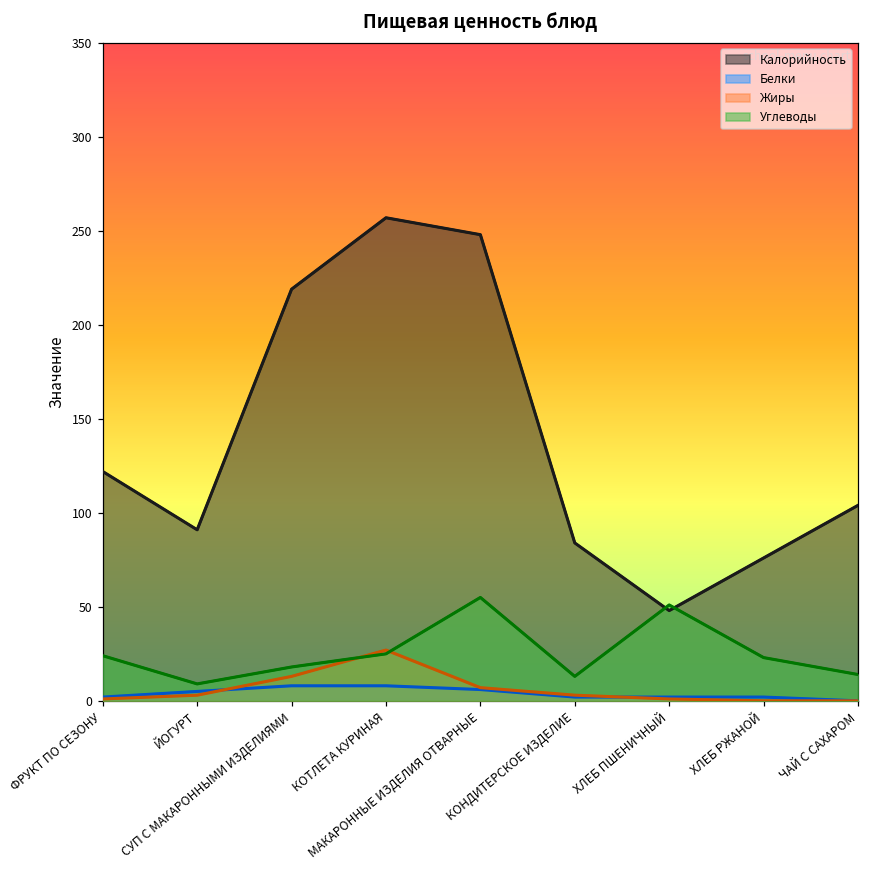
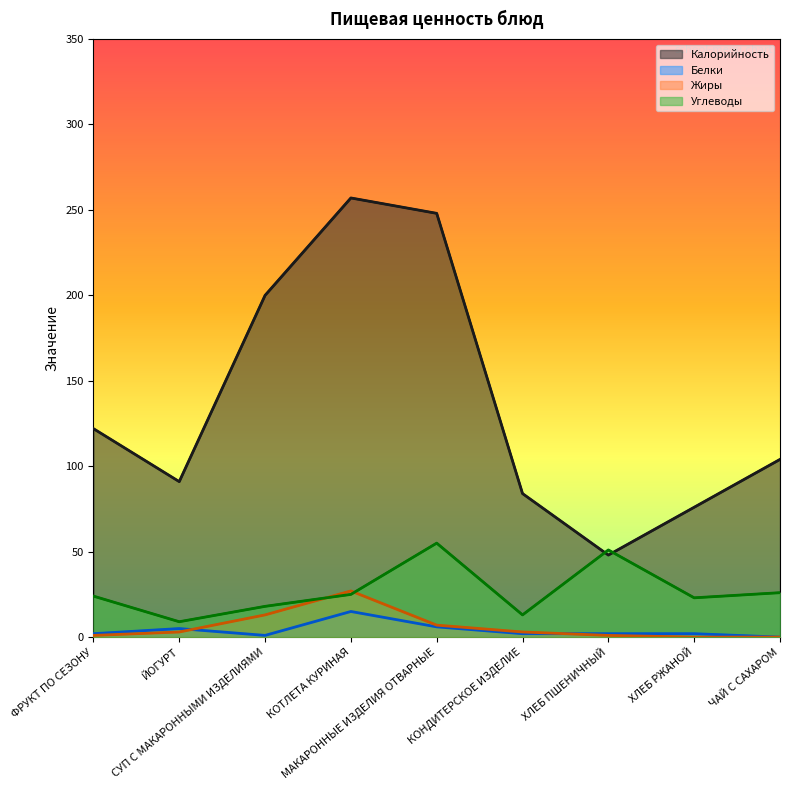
Калорийность, СУП С МАКАРОННЫМИ ИЗДЕЛИЯМИ: 219 -> 200
Белки, СУП С МАКАРОННЫМИ ИЗДЕЛИЯМИ: 8 -> 1
Белки, КОТЛЕТА КУРИНАЯ: 8 -> 15
Углеводы, ЧАЙ С САХАРОМ: 14 -> 26
